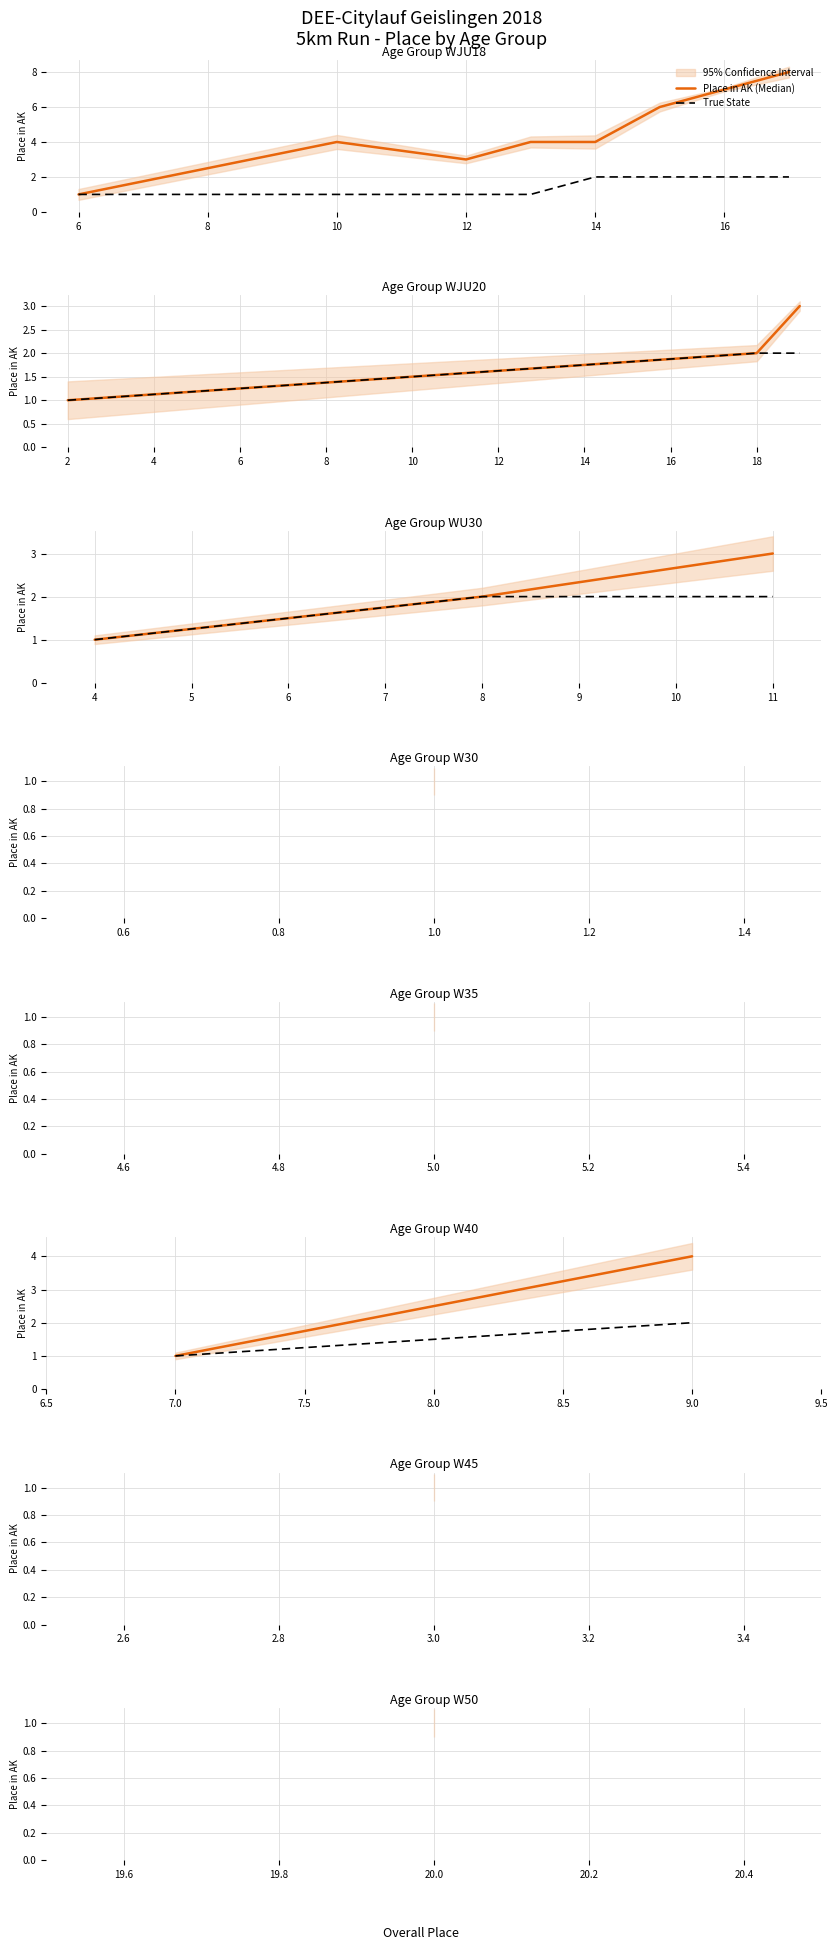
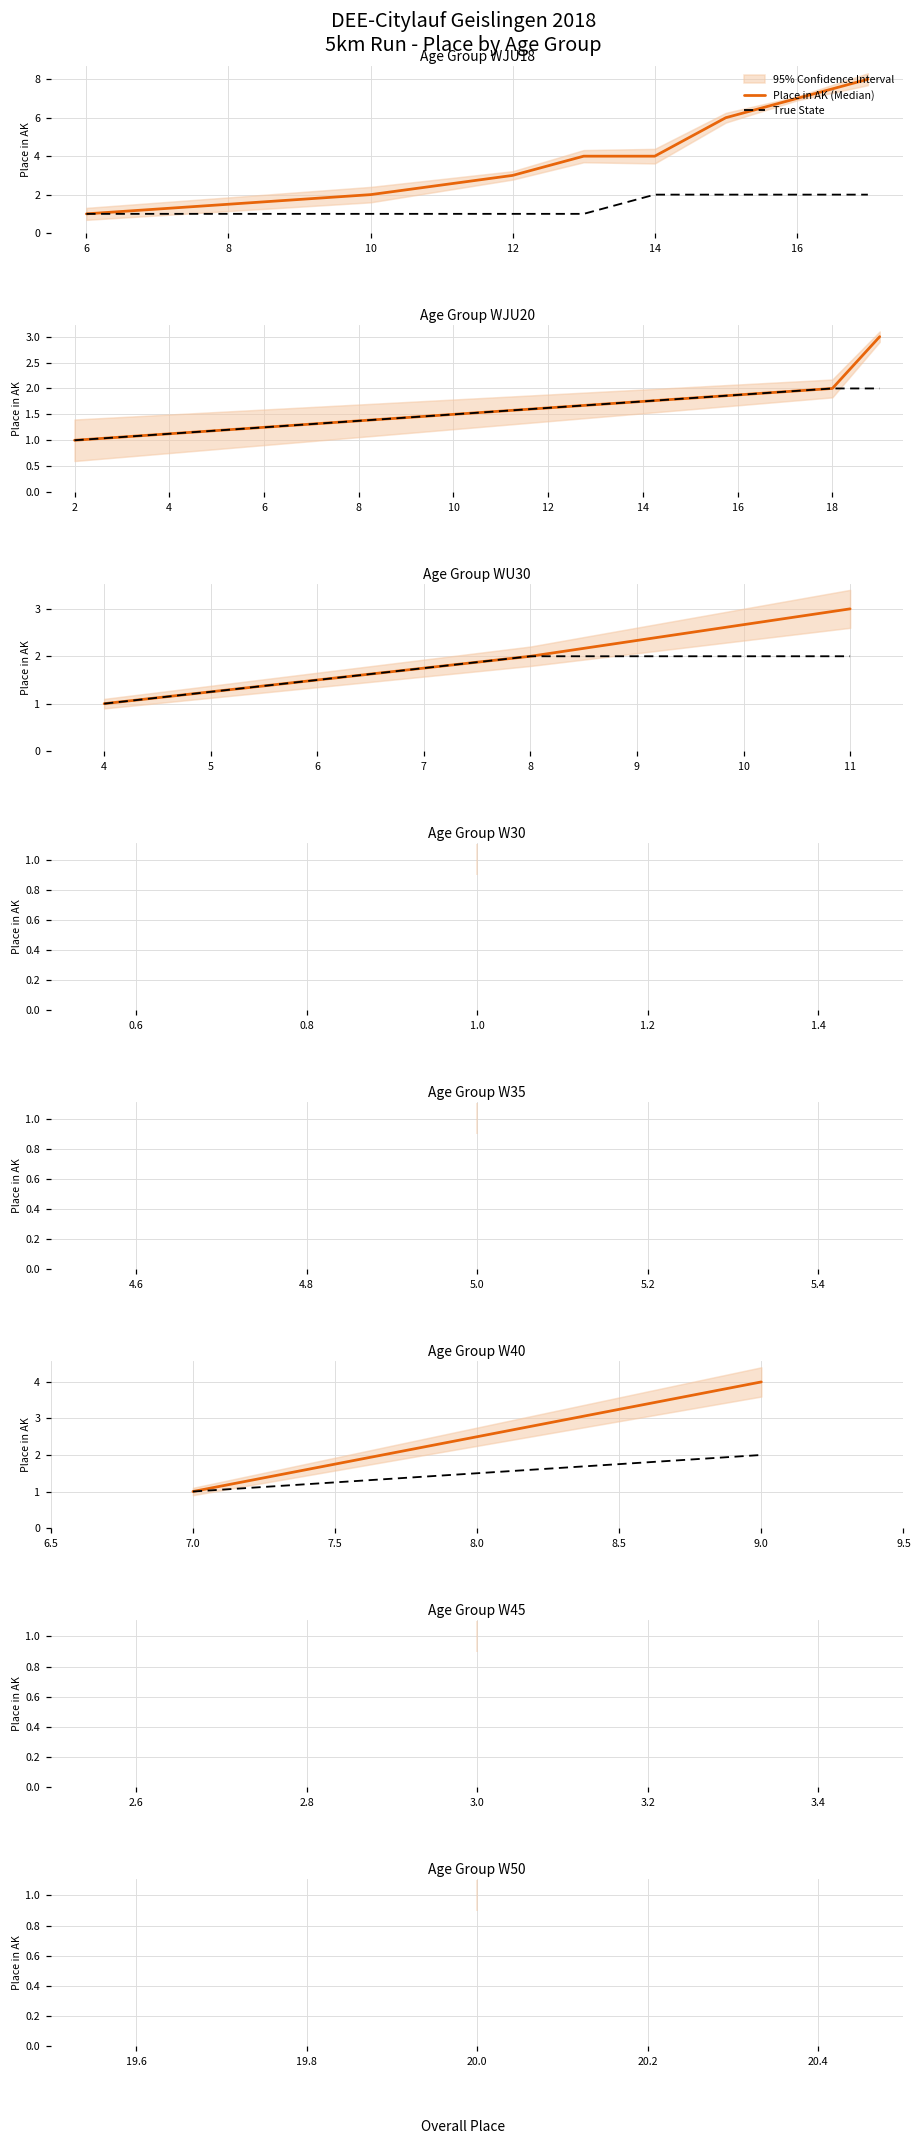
Age Group WJU18, Place in AK (Median), 10: 4 -> 2
